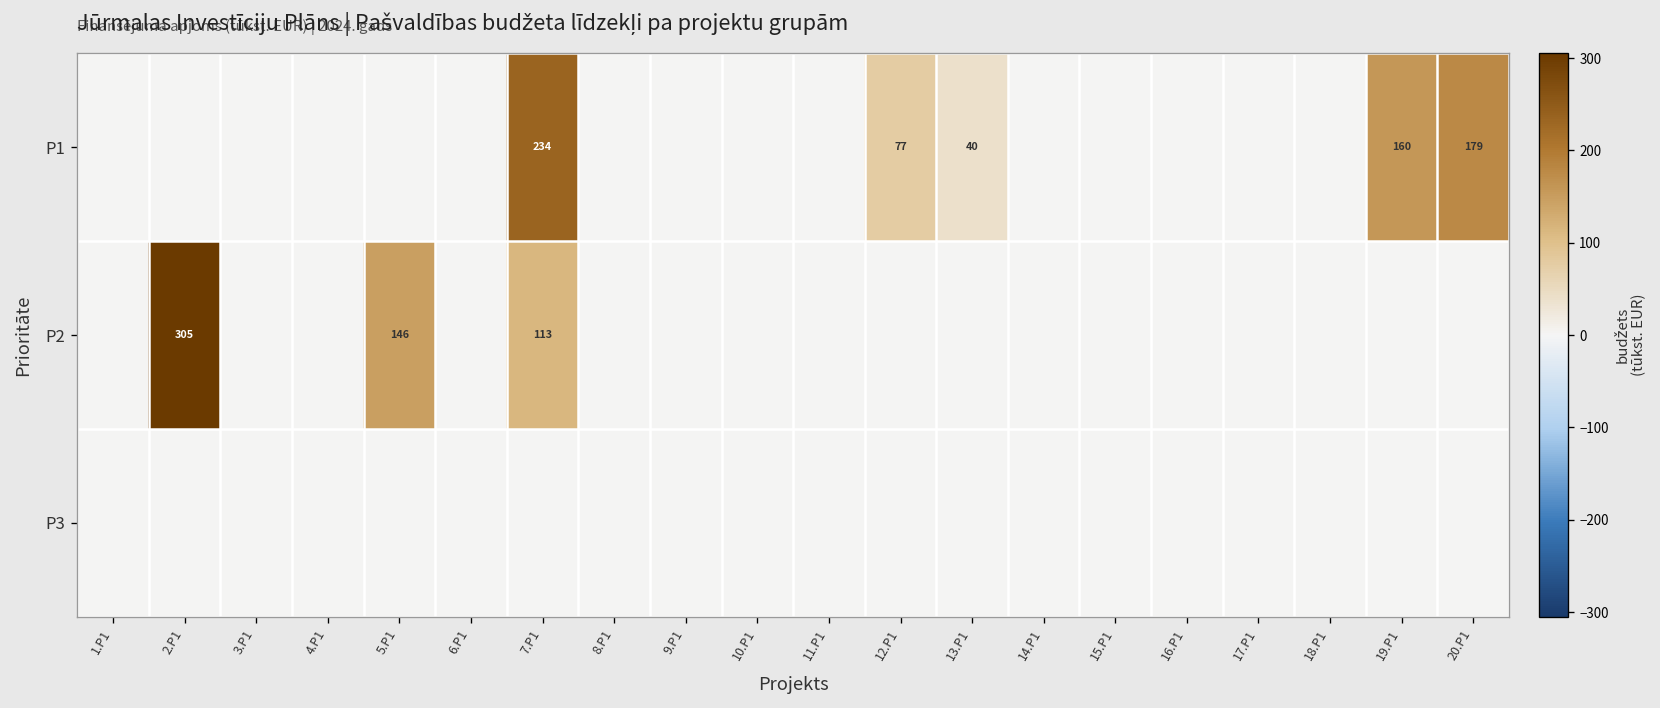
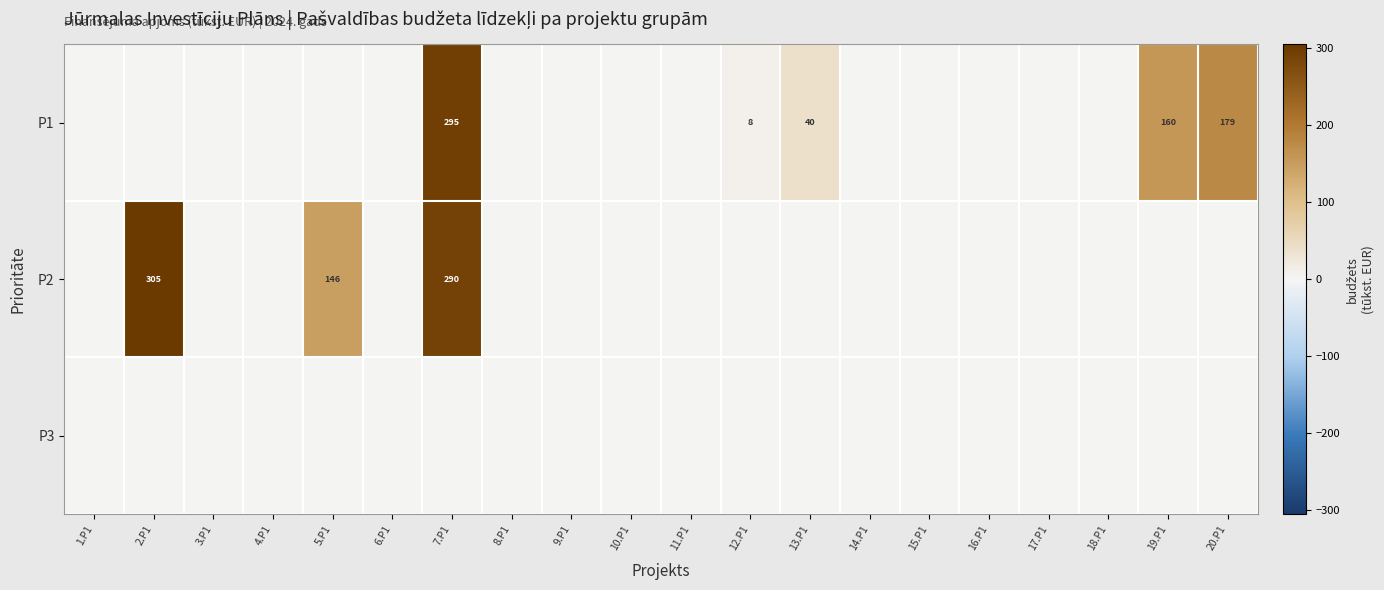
P1, 7.P1: 234 -> 295
P1, 12.P1: 77 -> 8
P2, 7.P1: 113 -> 290
